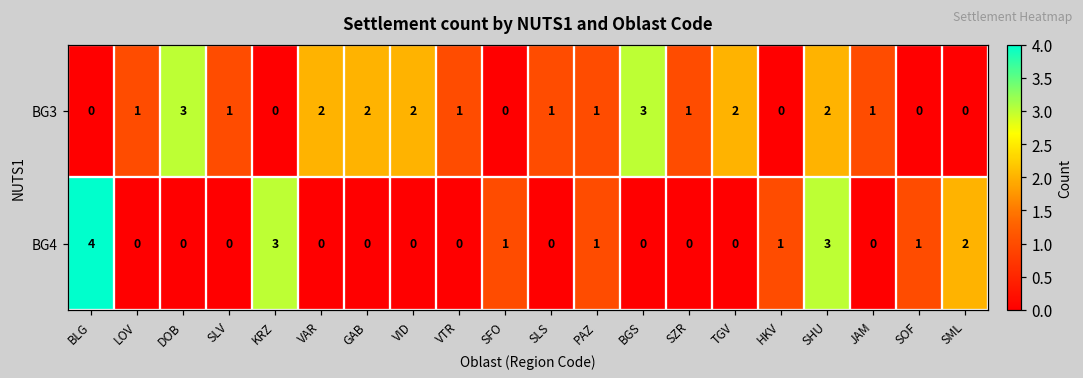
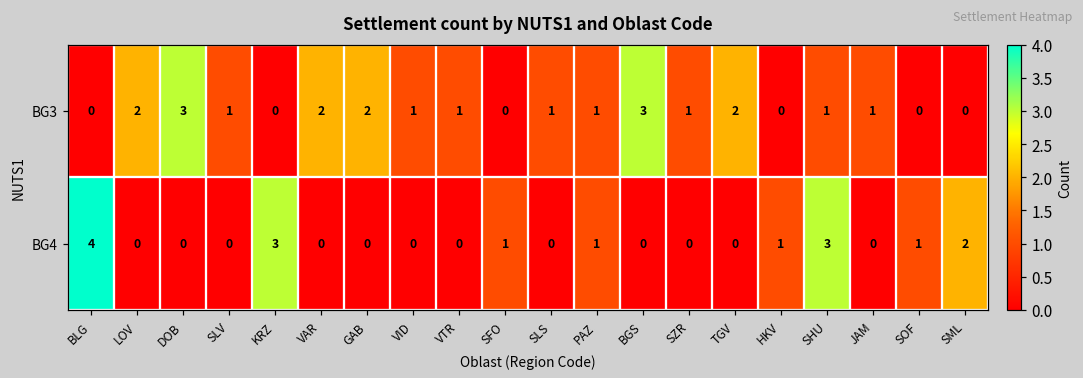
BG3, LOV: 1 -> 2
BG3, VID: 2 -> 1
BG3, SHU: 2 -> 1
